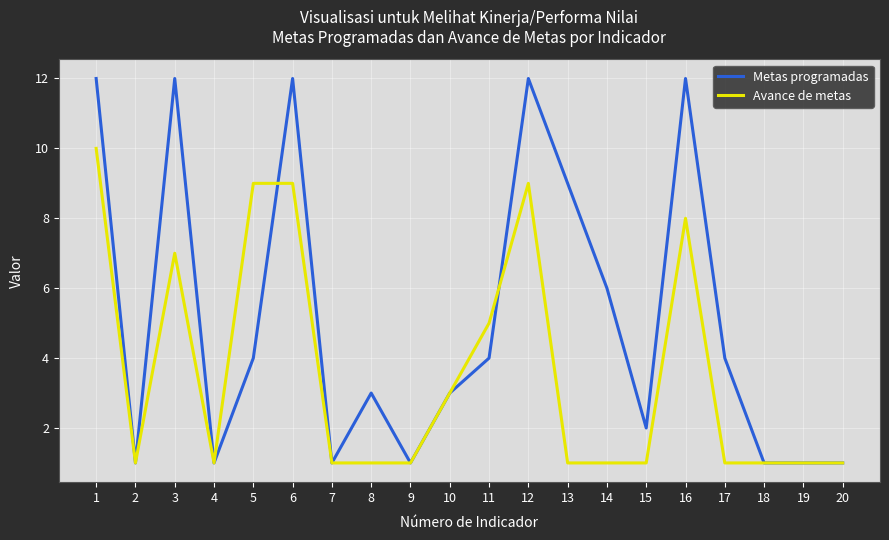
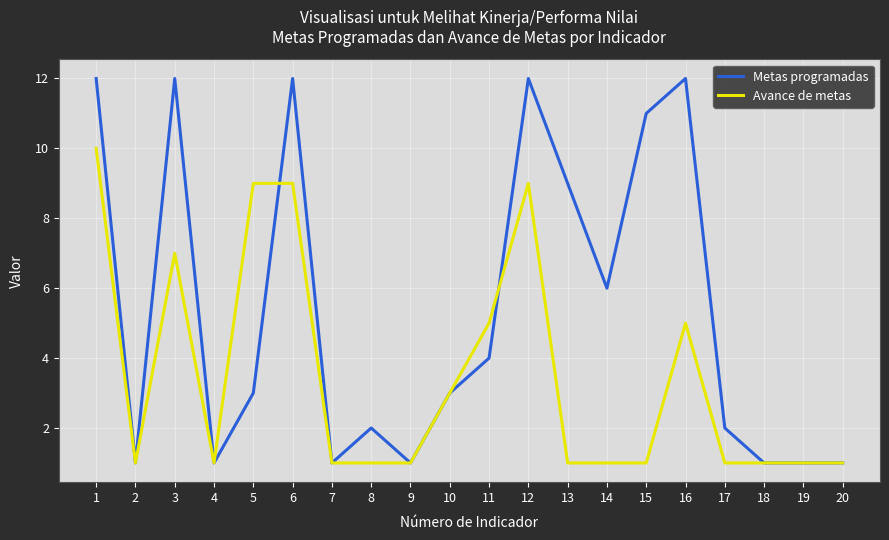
Metas programadas, 5: 4 -> 3
Metas programadas, 8: 3 -> 2
Metas programadas, 15: 2 -> 11
Avance de metas, 16: 8 -> 5
Metas programadas, 17: 4 -> 2
